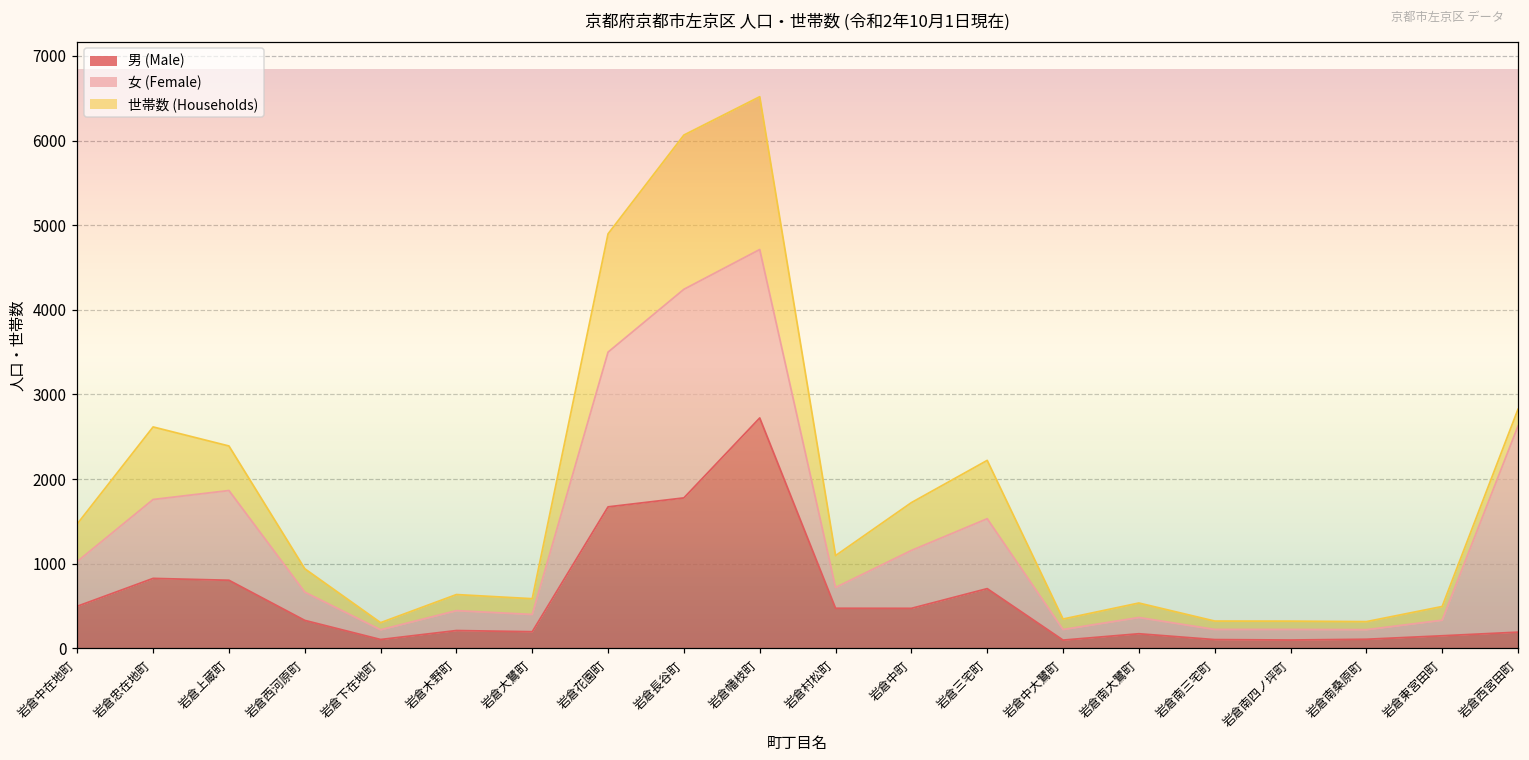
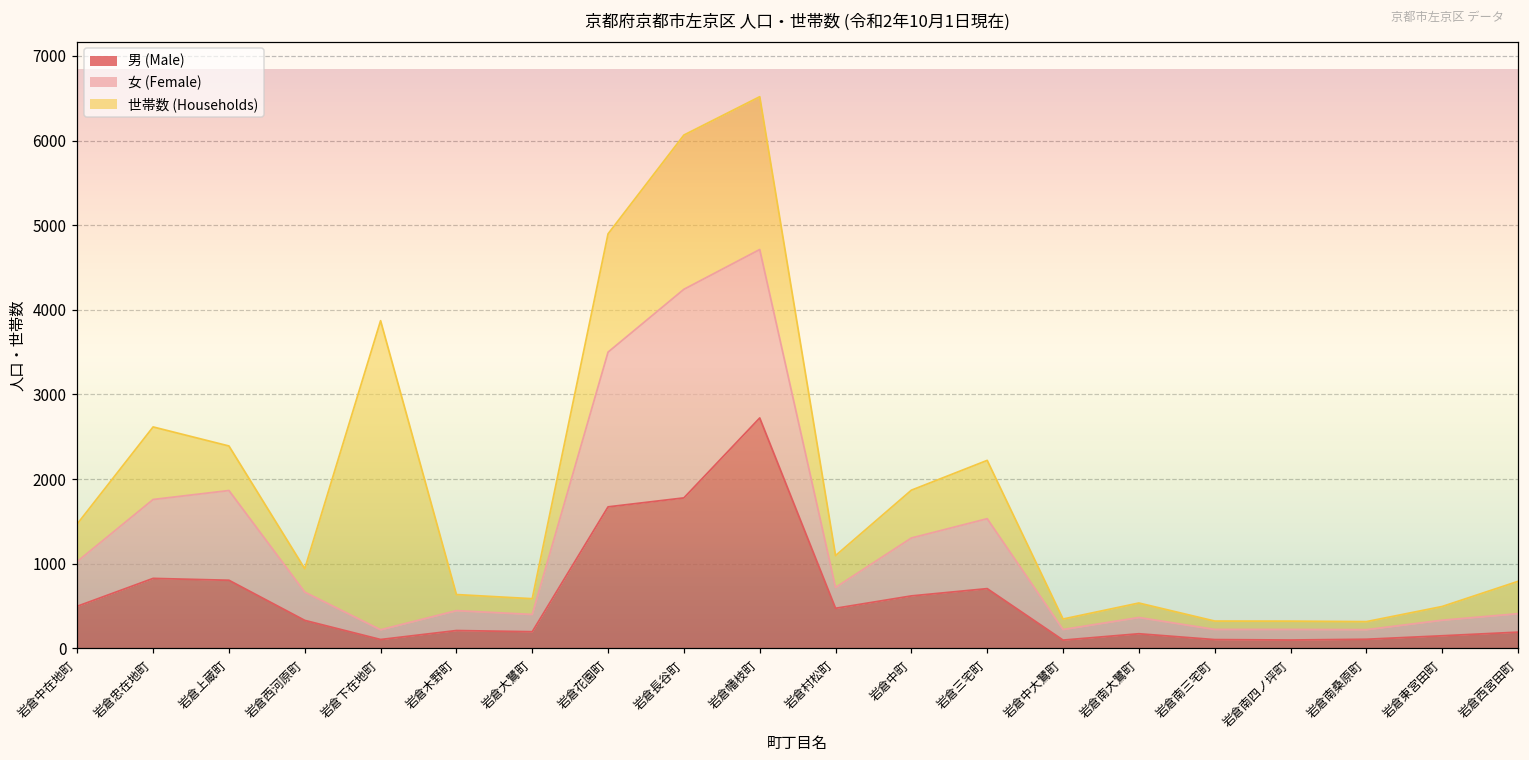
世帯数 (Households), 岩倉下在地町: 100 -> 3700
男 (Male), 岩倉中町: 500 -> 600
女 (Female), 岩倉西宮田町: 2400 -> 200
世帯数 (Households), 岩倉西宮田町: 200 -> 400
